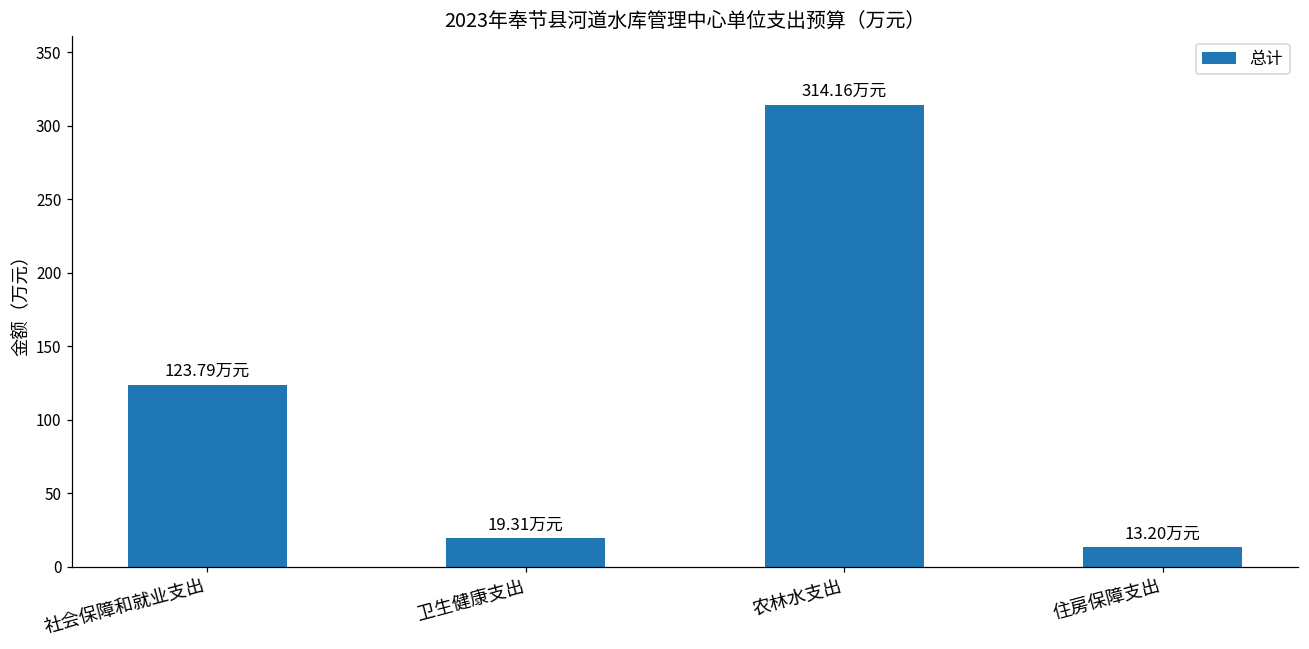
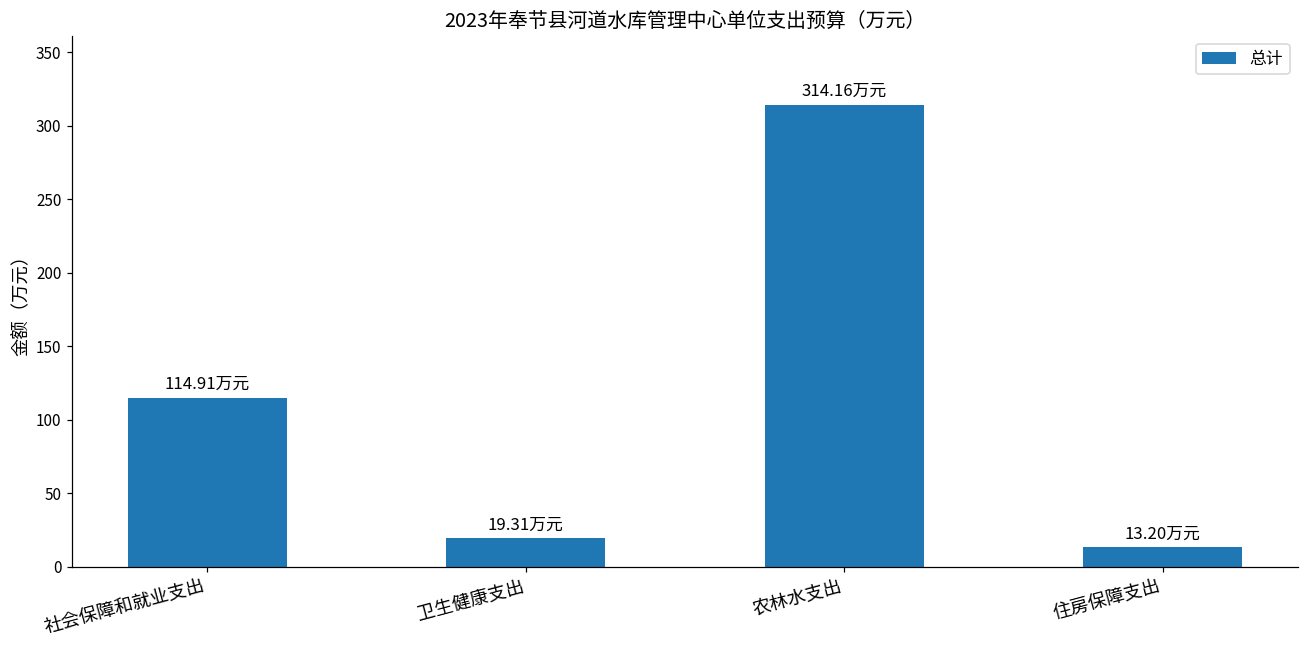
社会保障和就业支出: 123.79 -> 114.91
